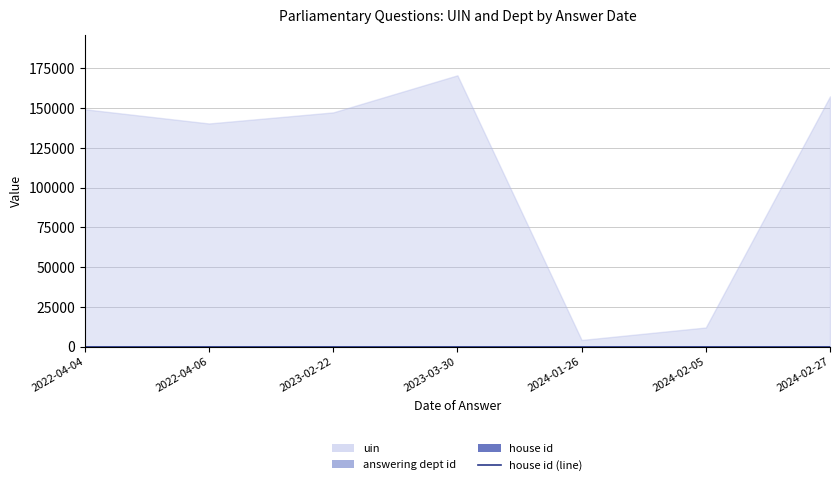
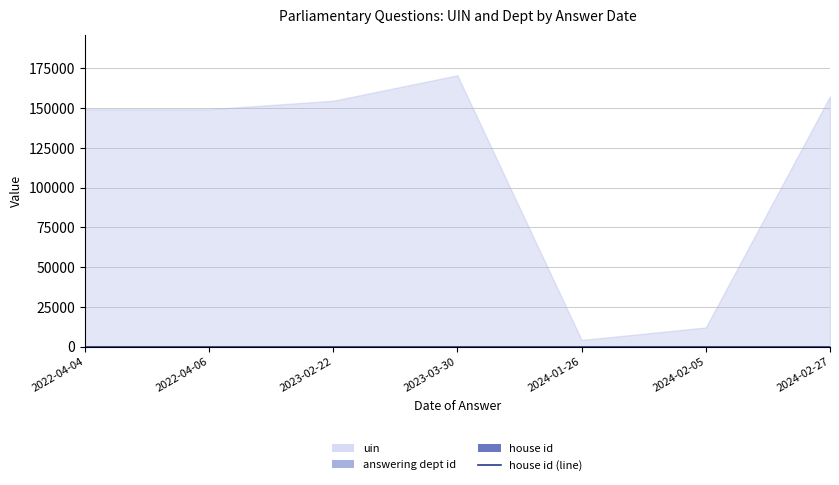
uin, 2022-04-06: 140000 -> 149000
uin, 2023-02-22: 147000 -> 155000
